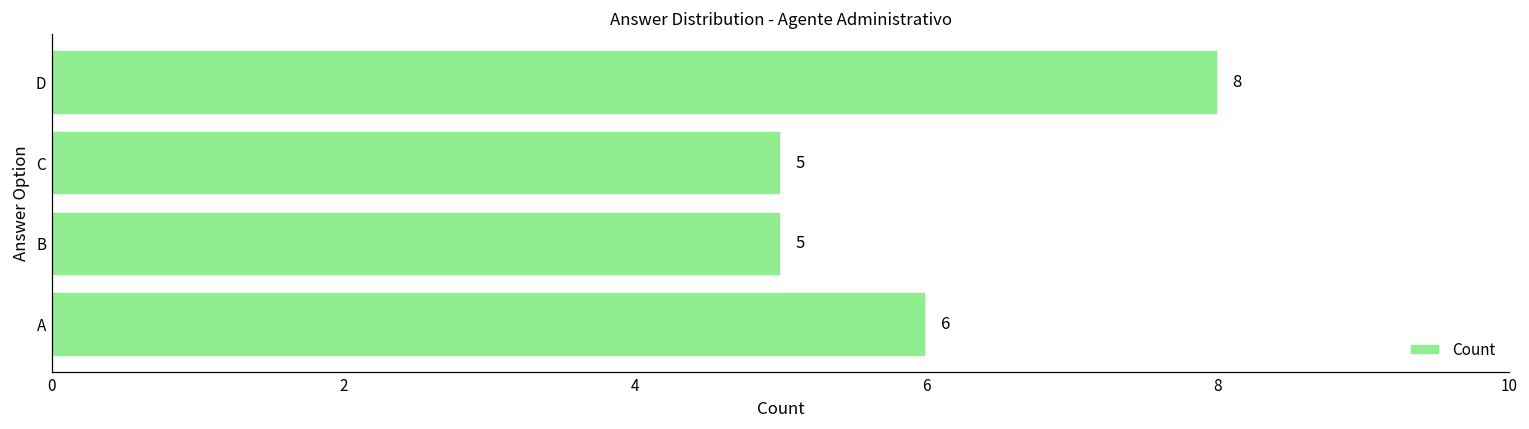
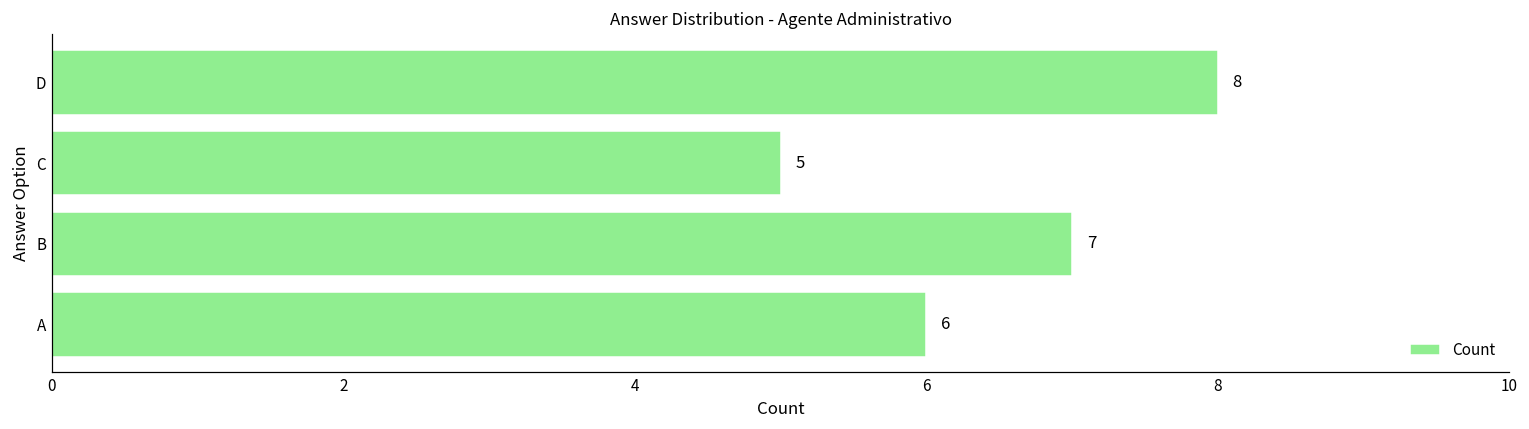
B: 5 -> 7
